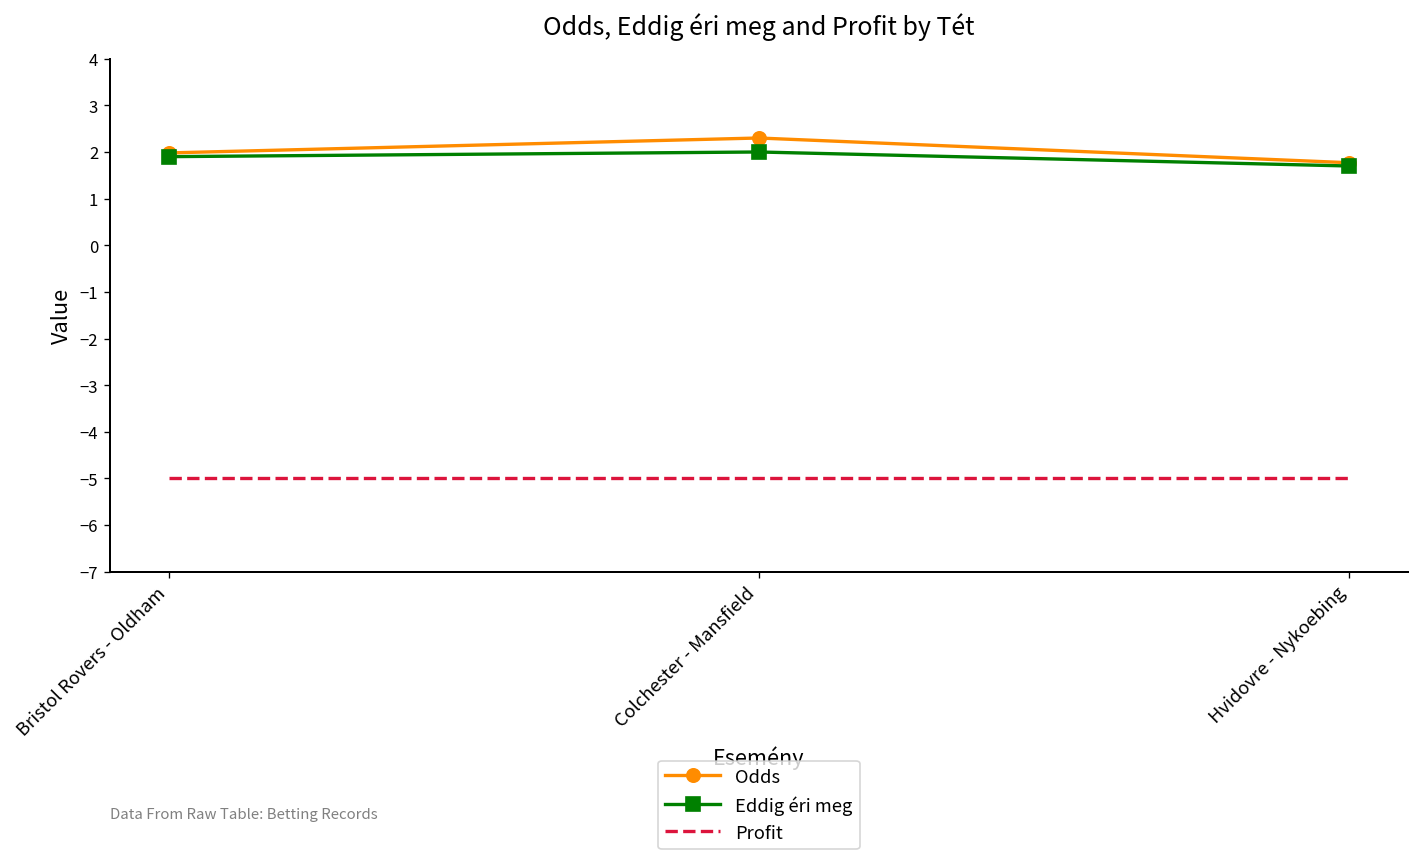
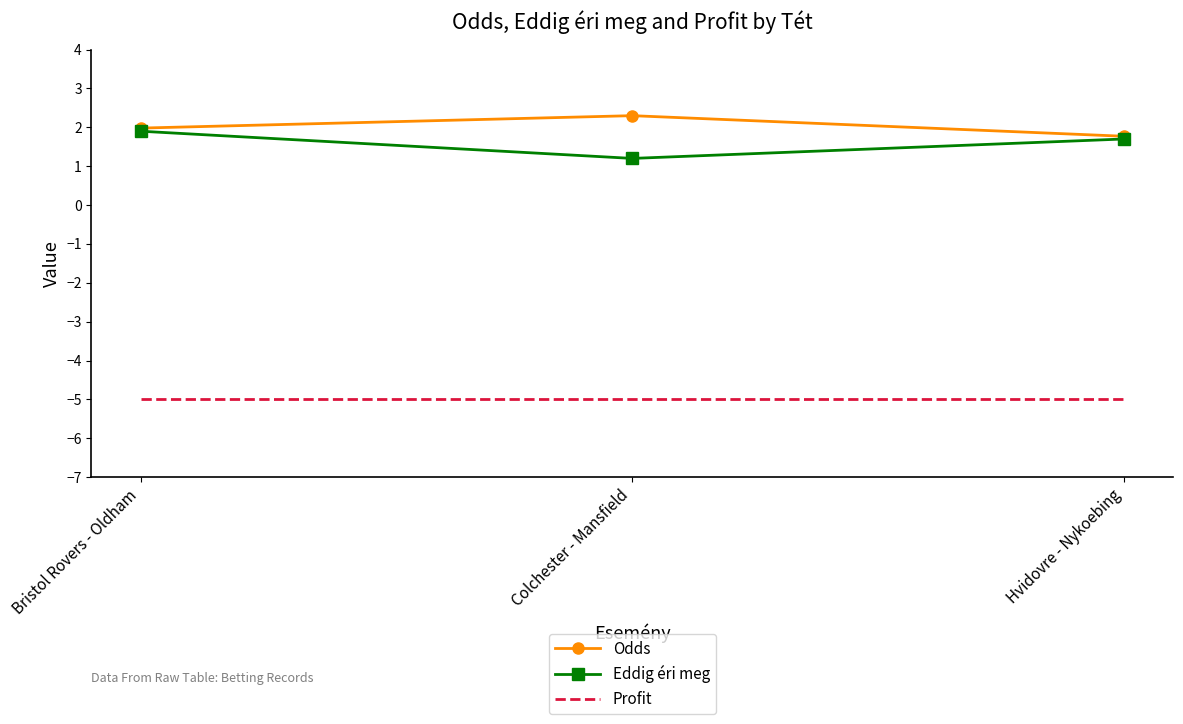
Eddig éri meg, Colchester - Mansfield: 2.0 -> 1.2
